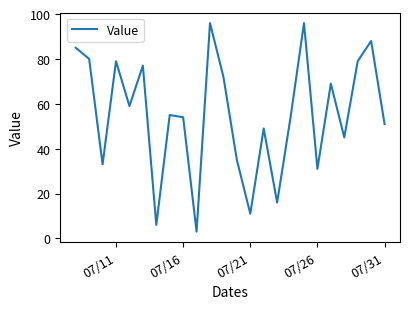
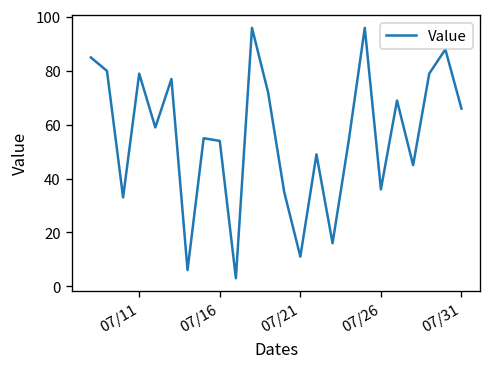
07/26: 31 -> 36
07/31: 51 -> 66
